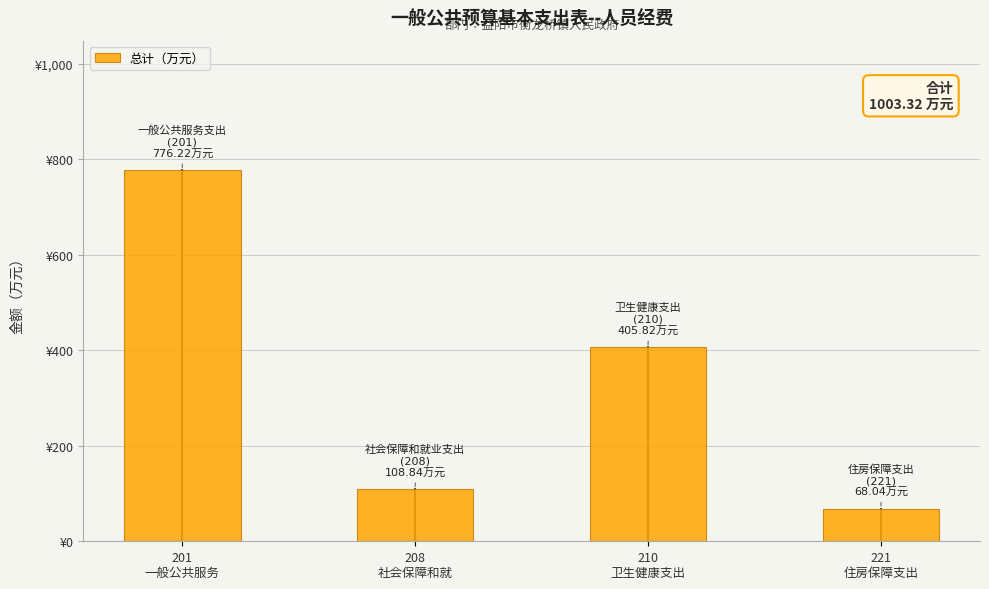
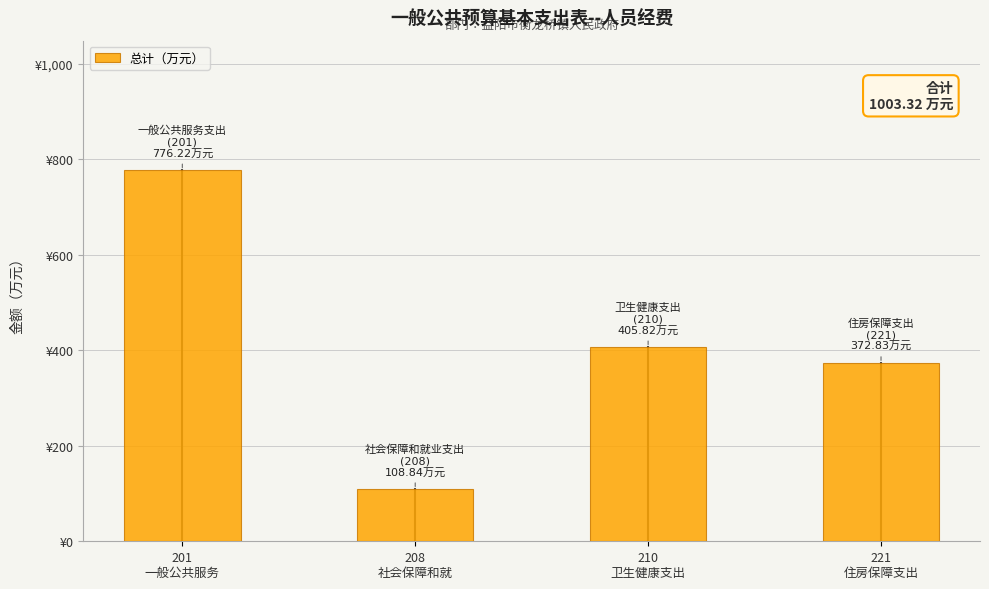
总计（万元）, 221 住房保障支出: 68.04 -> 372.83
